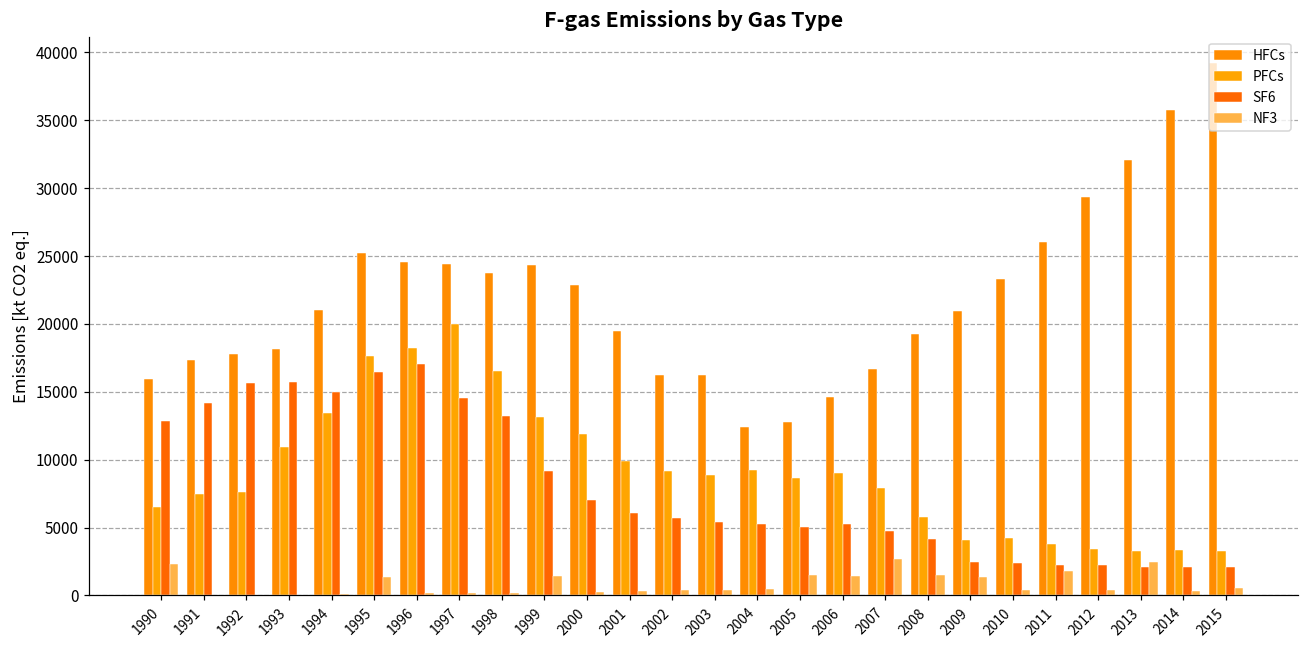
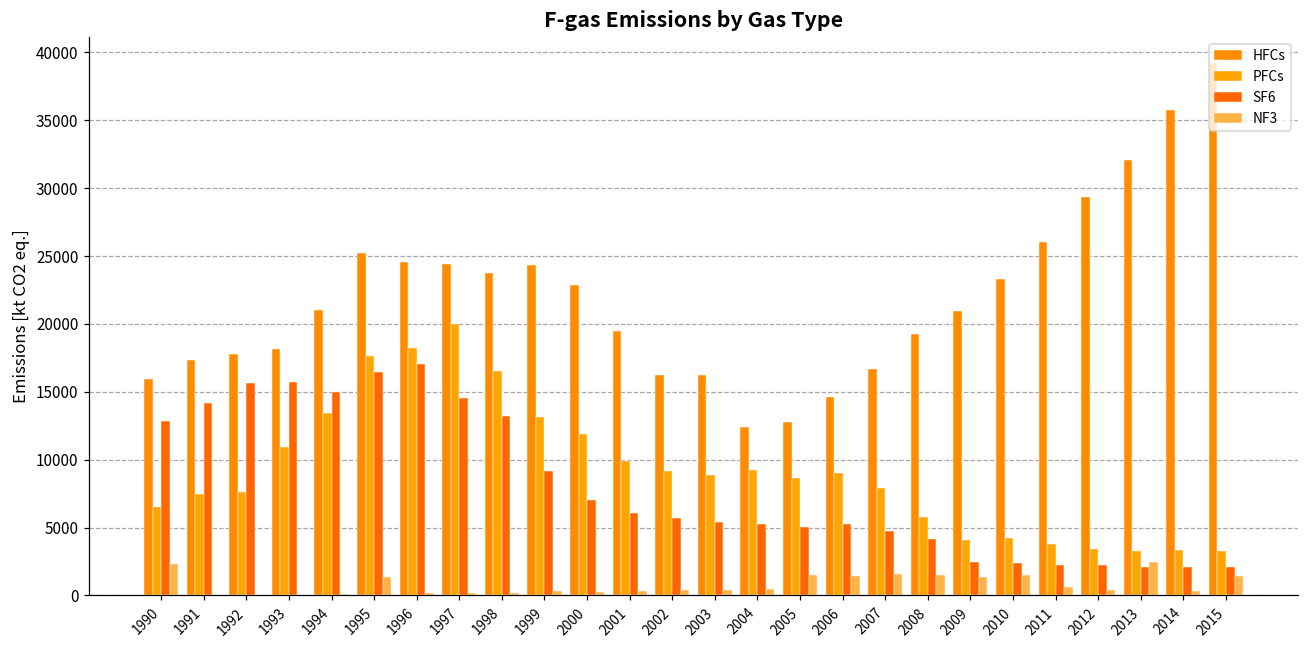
NF3, 1999: 1400 -> 300
NF3, 2007: 2700 -> 1600
NF3, 2010: 400 -> 1500
NF3, 2011: 1800 -> 700
NF3, 2015: 600 -> 1400
